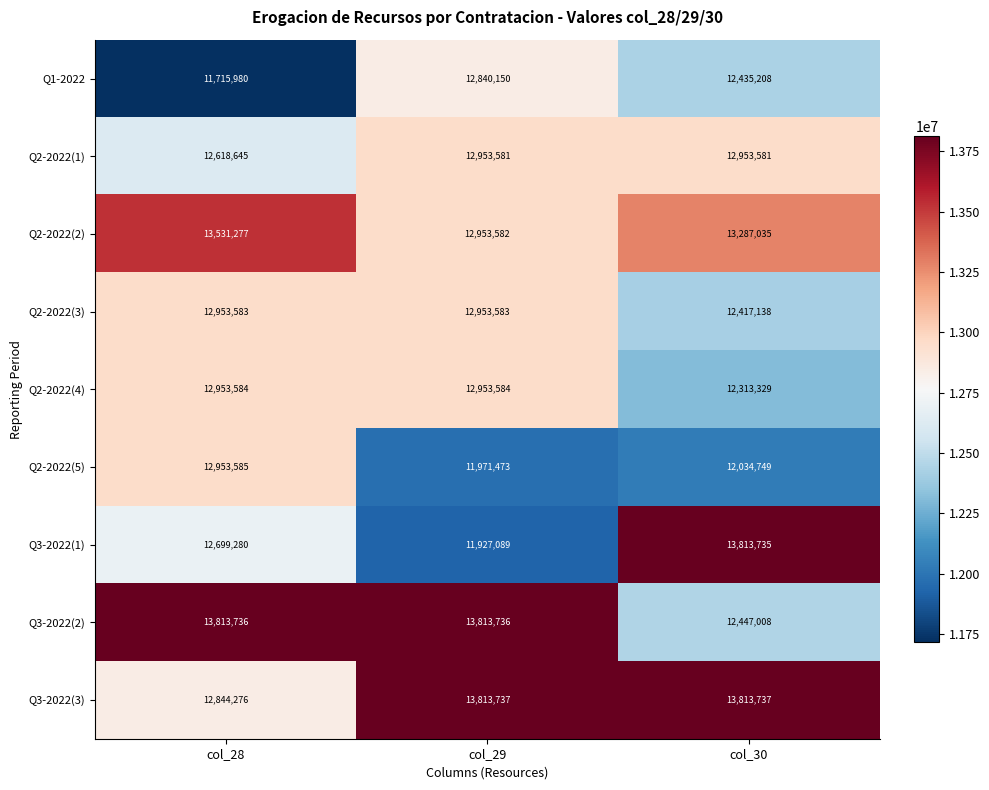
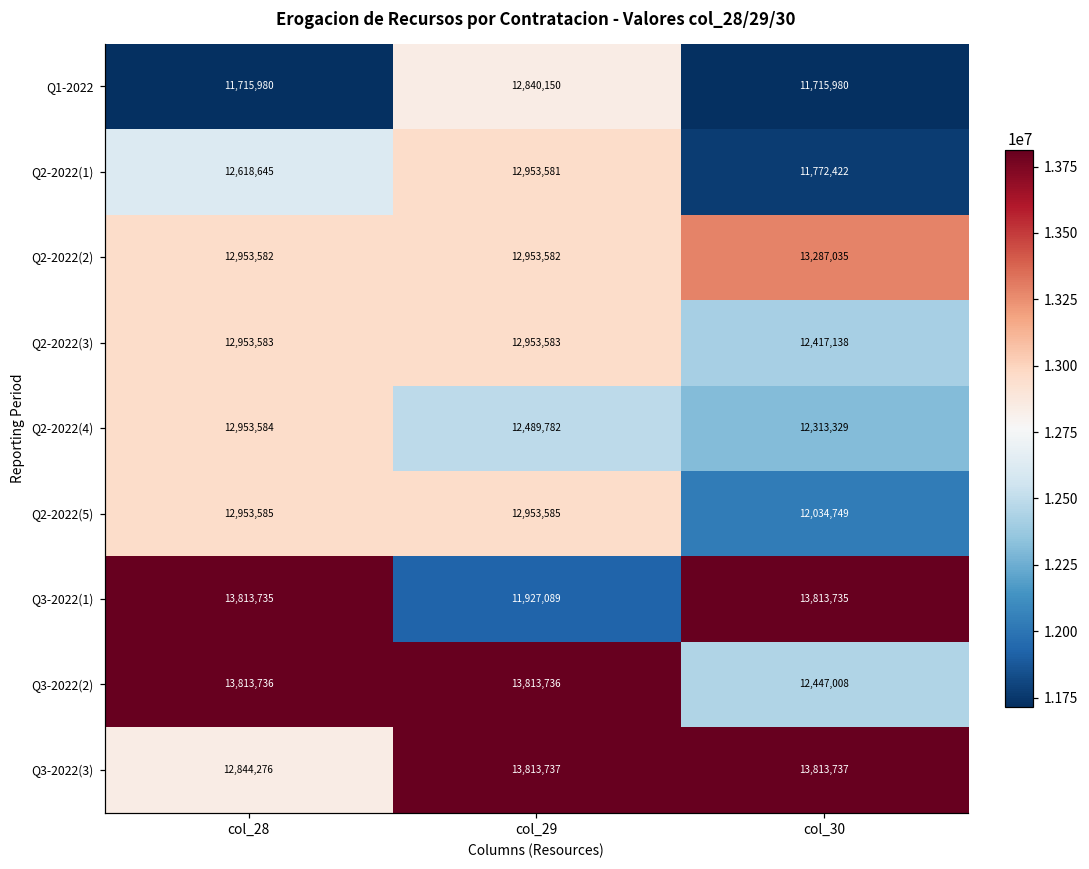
Q1-2022, col_30: 12,435,208 -> 11,715,980
Q2-2022(1), col_30: 12,953,581 -> 11,772,422
Q2-2022(2), col_28: 13,531,277 -> 12,953,582
Q2-2022(4), col_29: 12,953,584 -> 12,489,782
Q2-2022(5), col_29: 11,971,473 -> 12,953,585
Q3-2022(1), col_28: 12,699,280 -> 13,813,735
